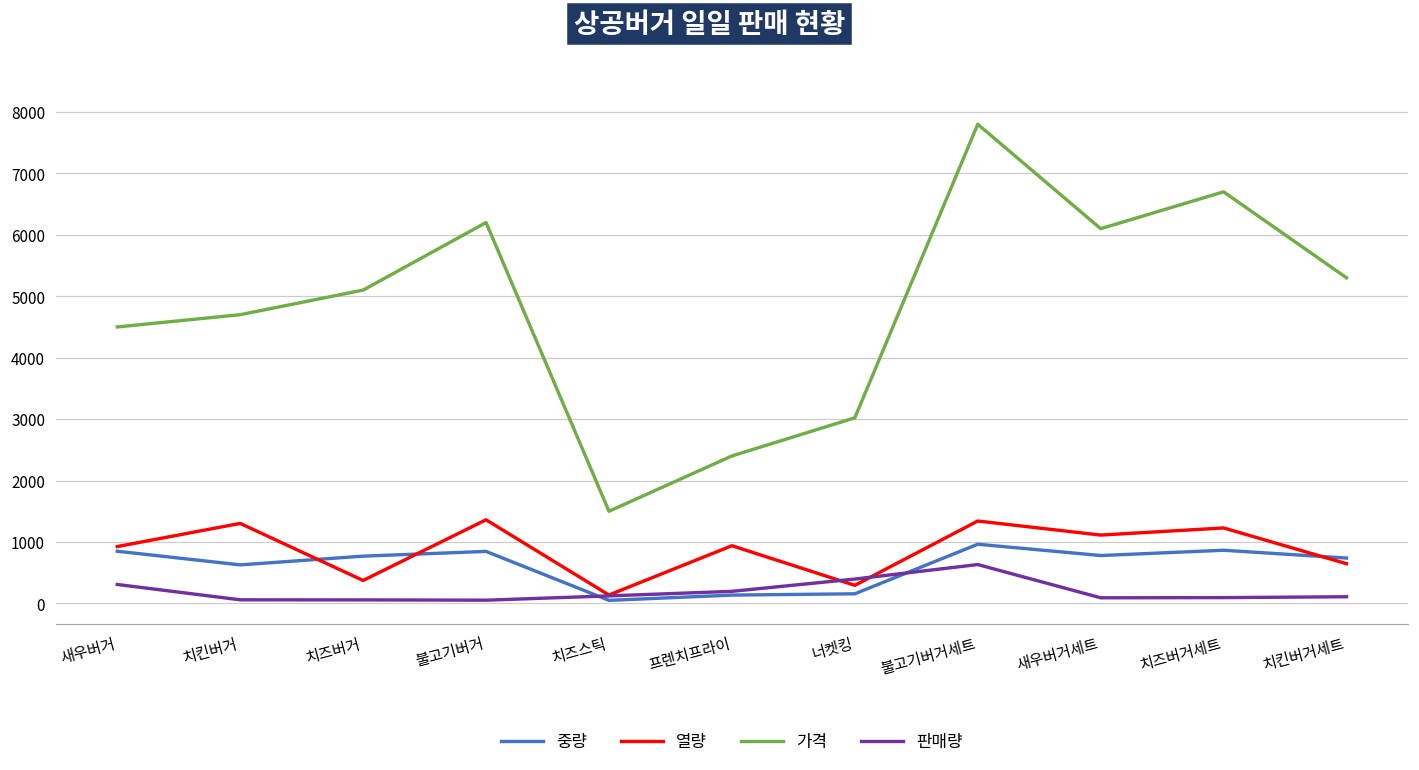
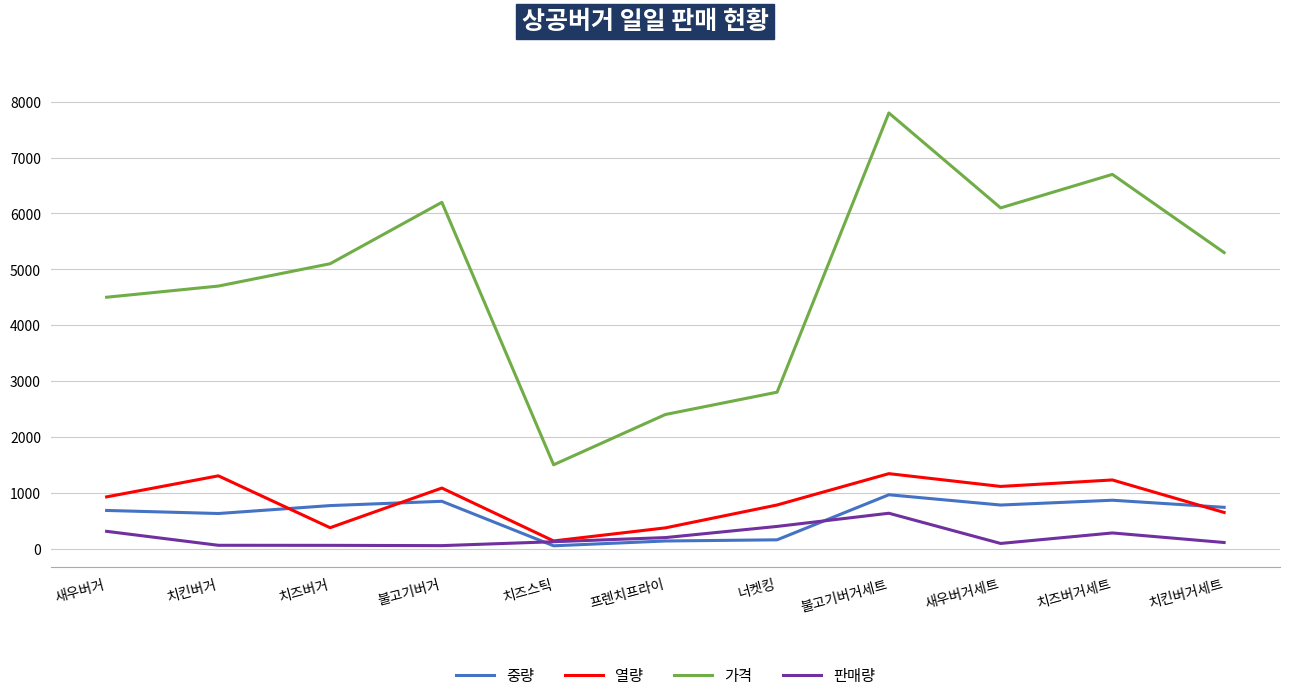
중량, 새우버거: 800 -> 700
열량, 불고기버거: 1400 -> 1100
열량, 프렌치프라이: 900 -> 400
열량, 너켓킹: 300 -> 800
가격, 너켓킹: 3000 -> 2800
판매량, 치즈버거세트: 100 -> 300
